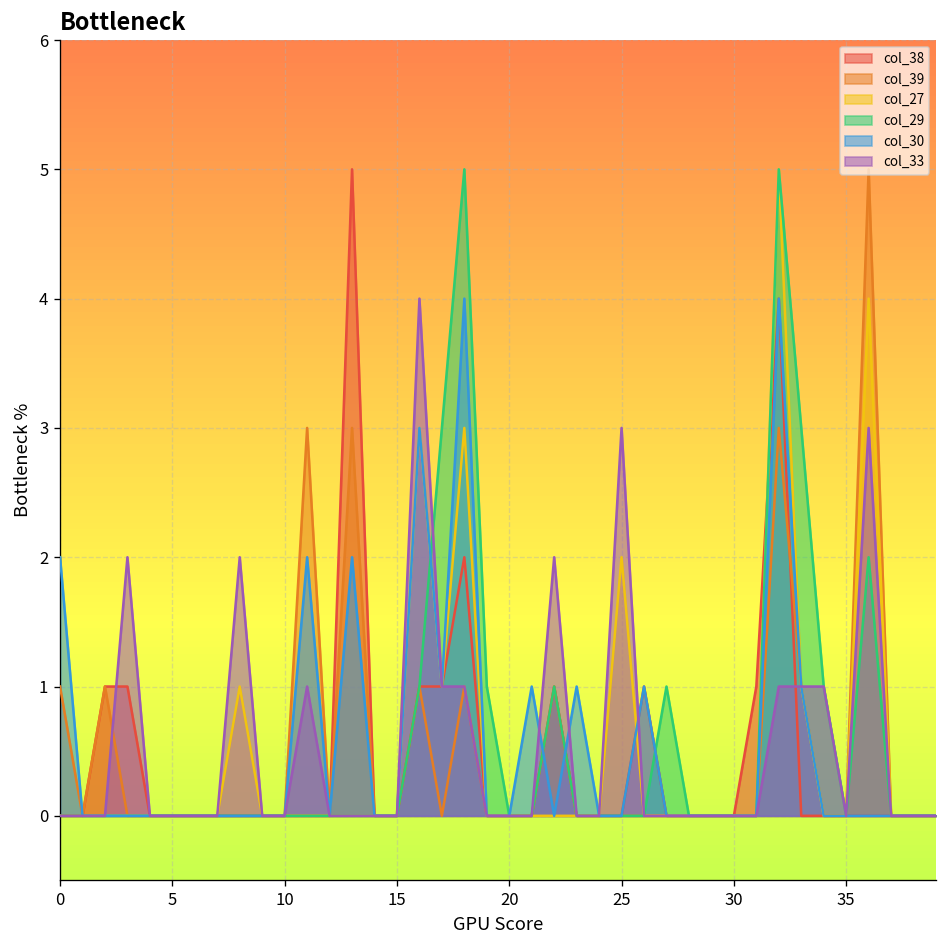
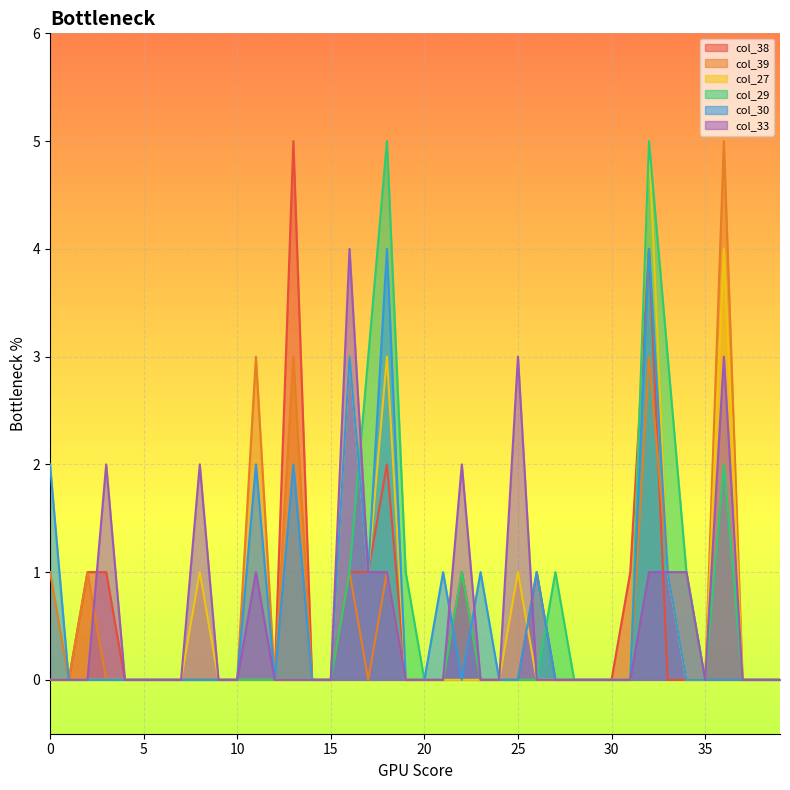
col_27, 25: 2 -> 1
